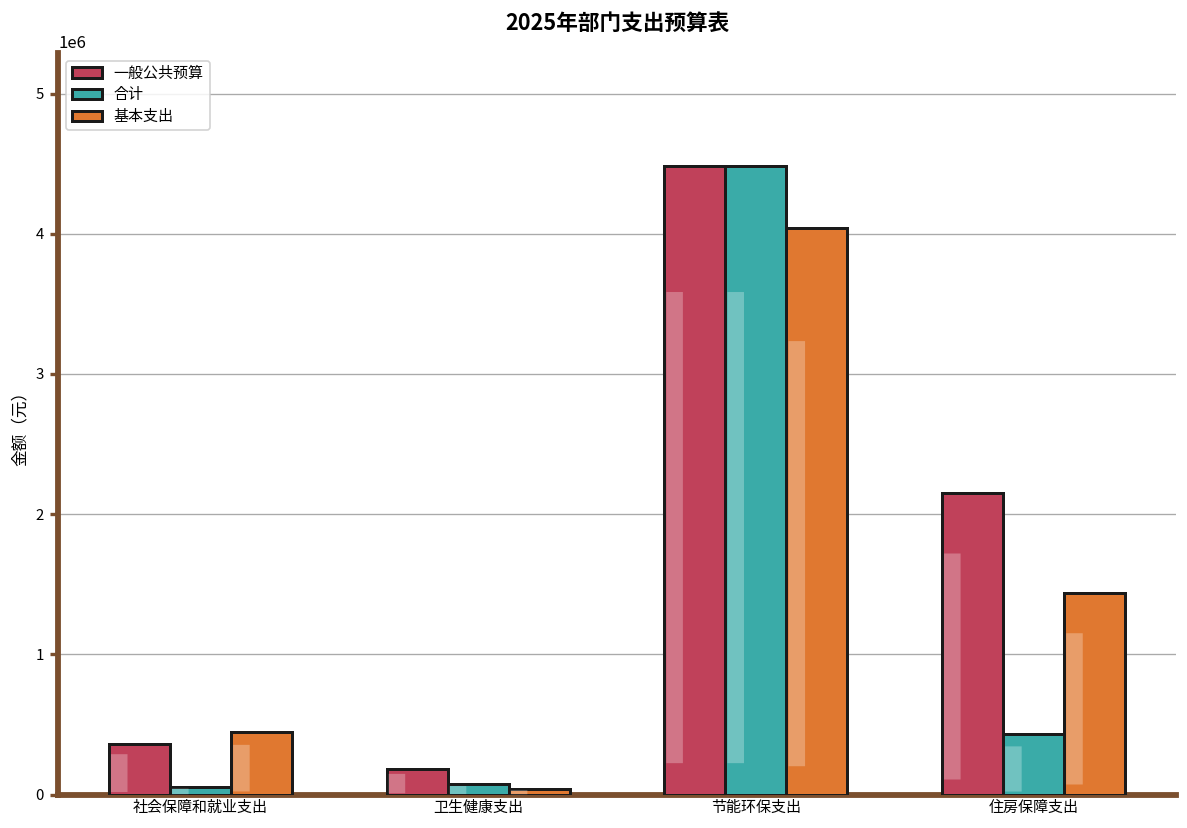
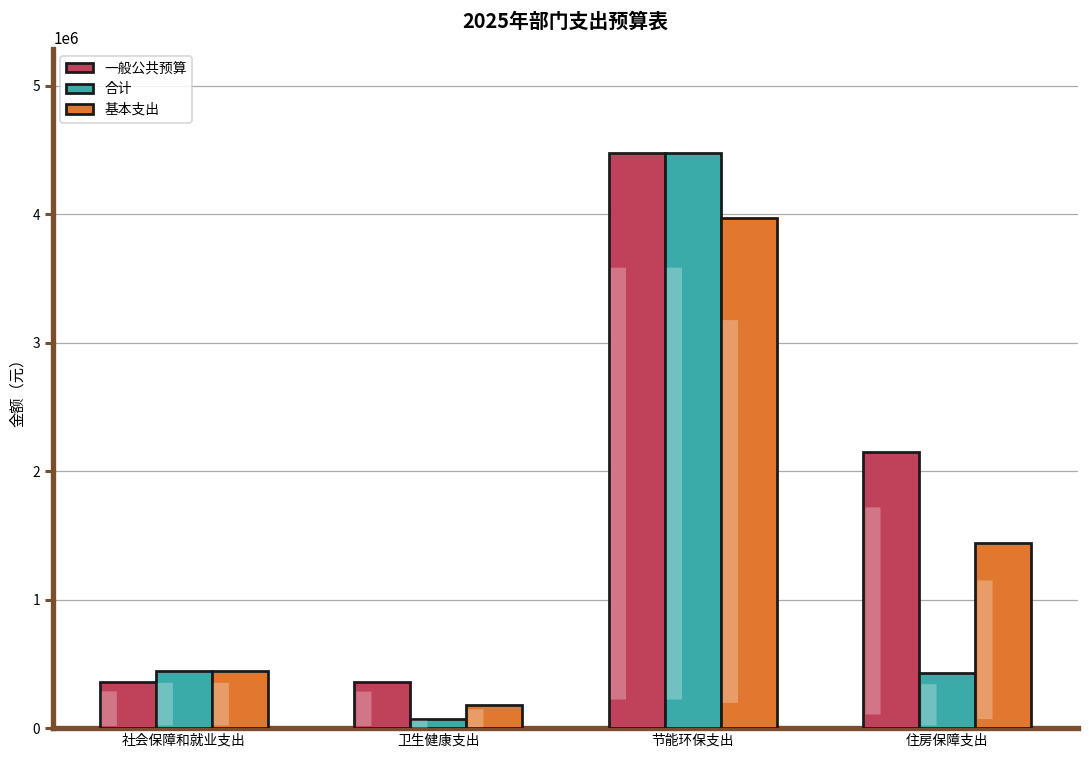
合计, 社会保障和就业支出: 50000 -> 440000
一般公共预算, 卫生健康支出: 180000 -> 360000
基本支出, 卫生健康支出: 40000 -> 180000
基本支出, 节能环保支出: 4040000 -> 3970000
